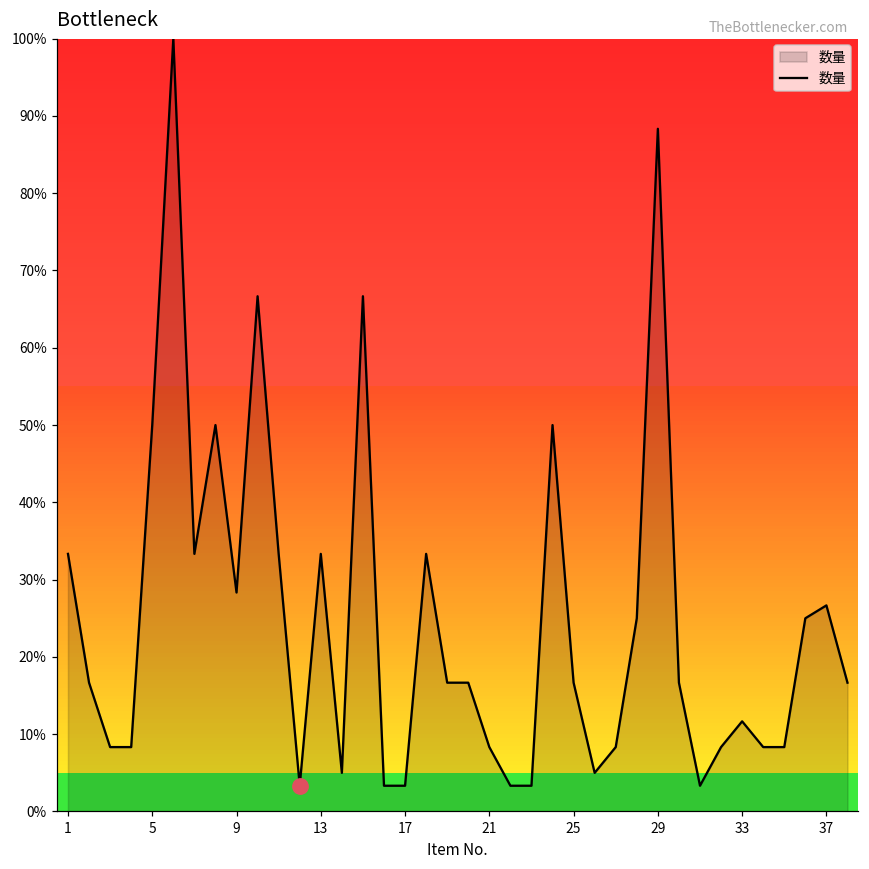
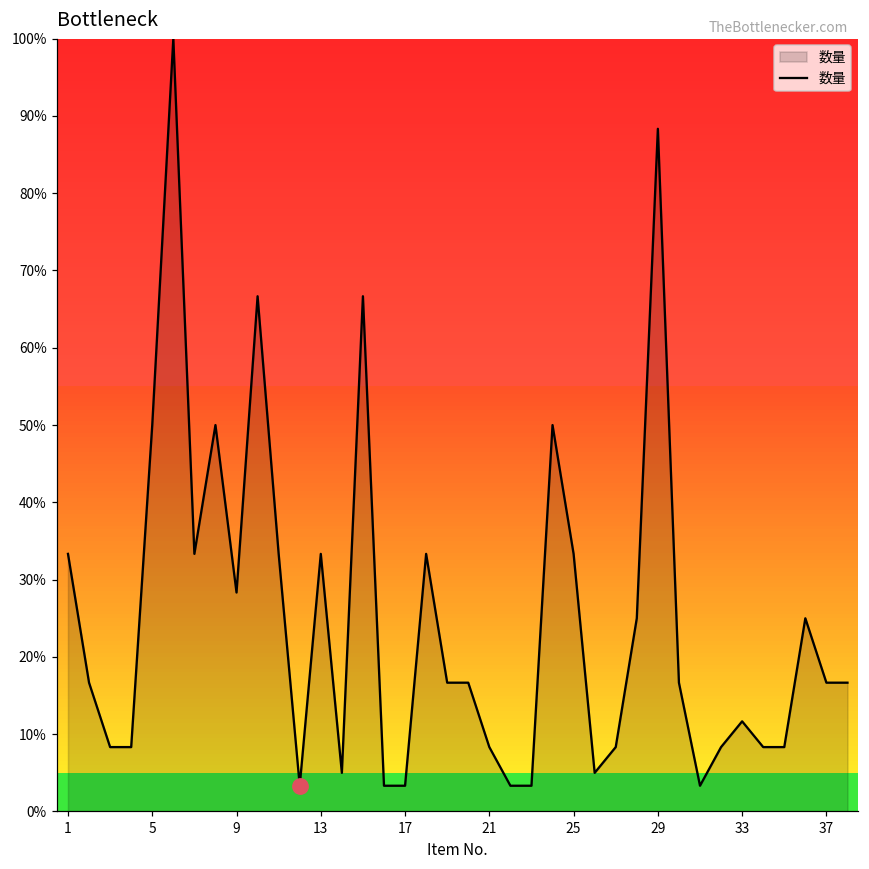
数量, 25: 17% -> 33%
数量, 37: 27% -> 17%
